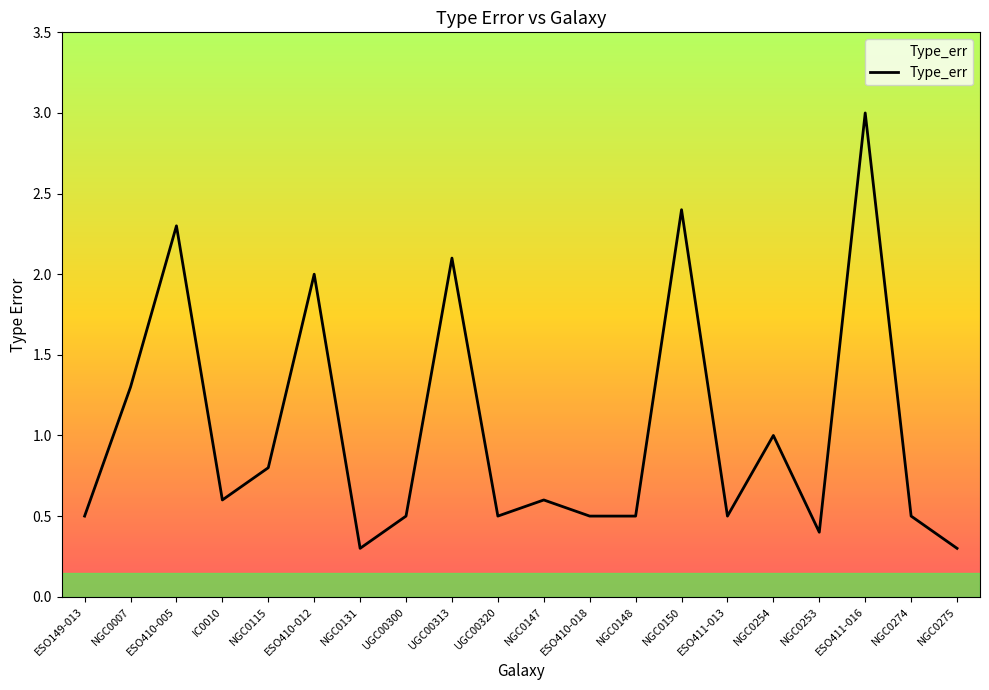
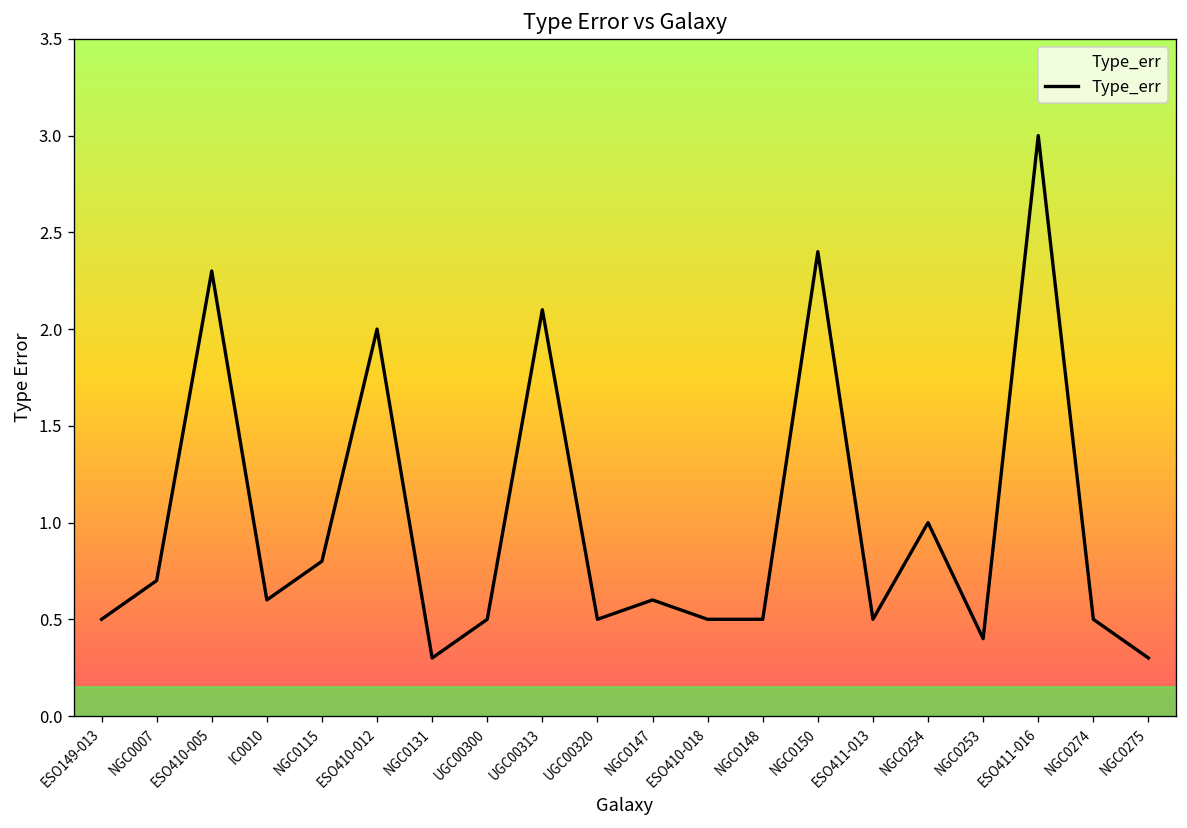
NGC0007: 1.3 -> 0.7
